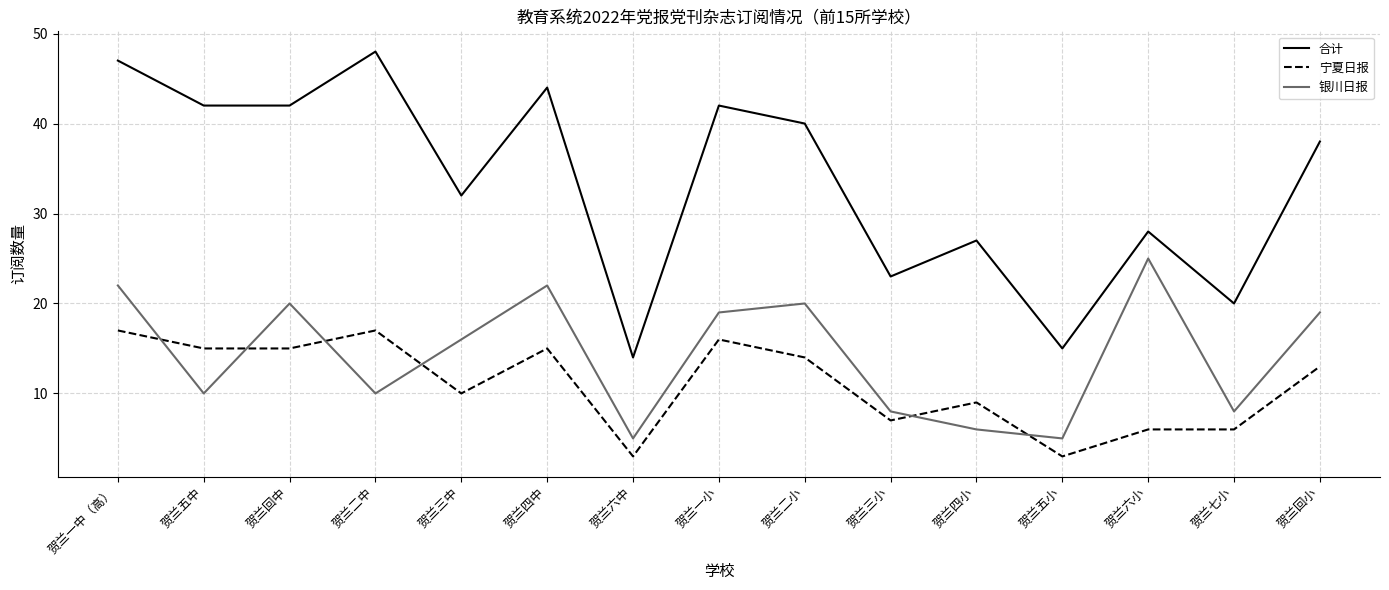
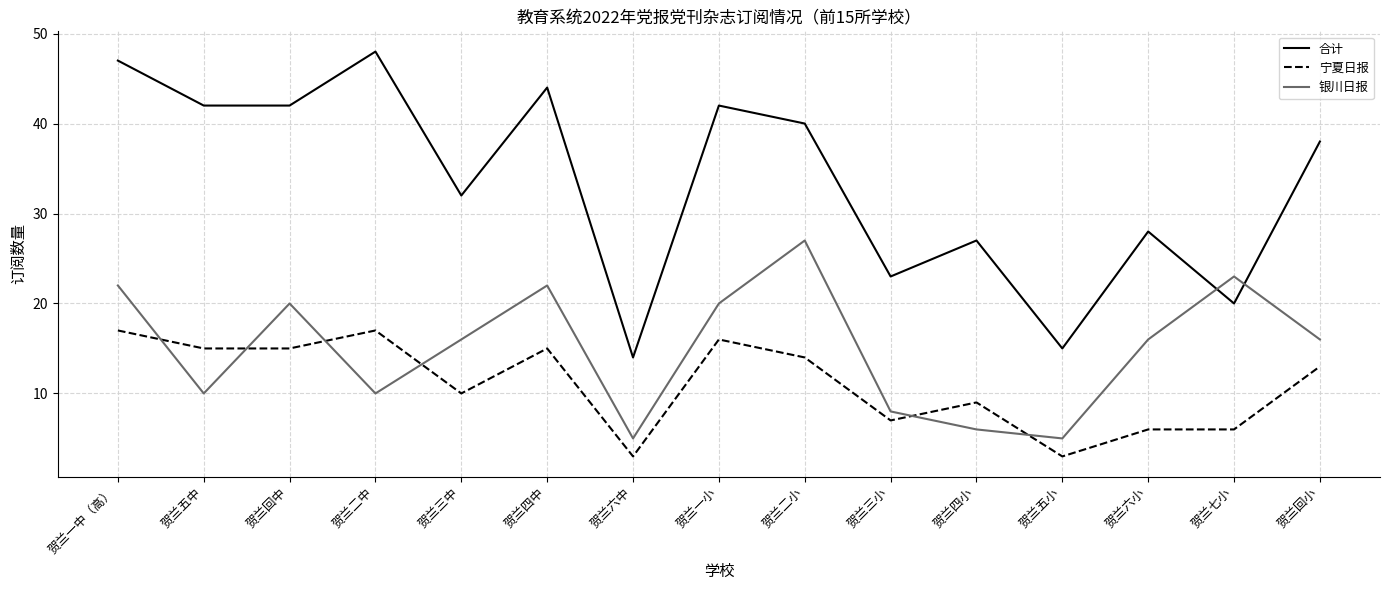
银川日报, 贺兰一小: 19 -> 20
银川日报, 贺兰二小: 20 -> 27
银川日报, 贺兰六小: 25 -> 16
银川日报, 贺兰七小: 8 -> 23
银川日报, 贺兰回小: 19 -> 16
